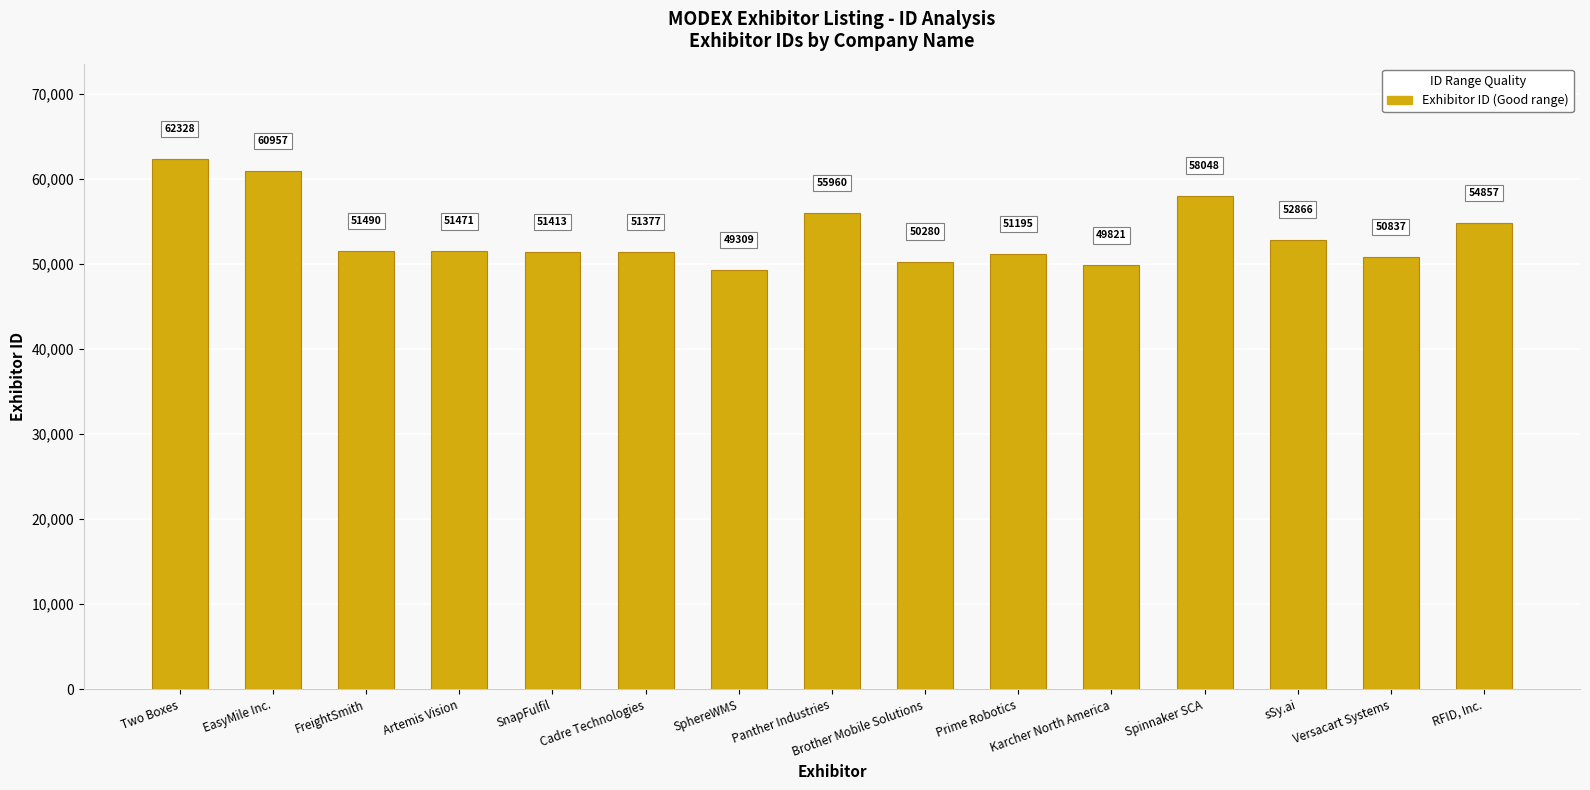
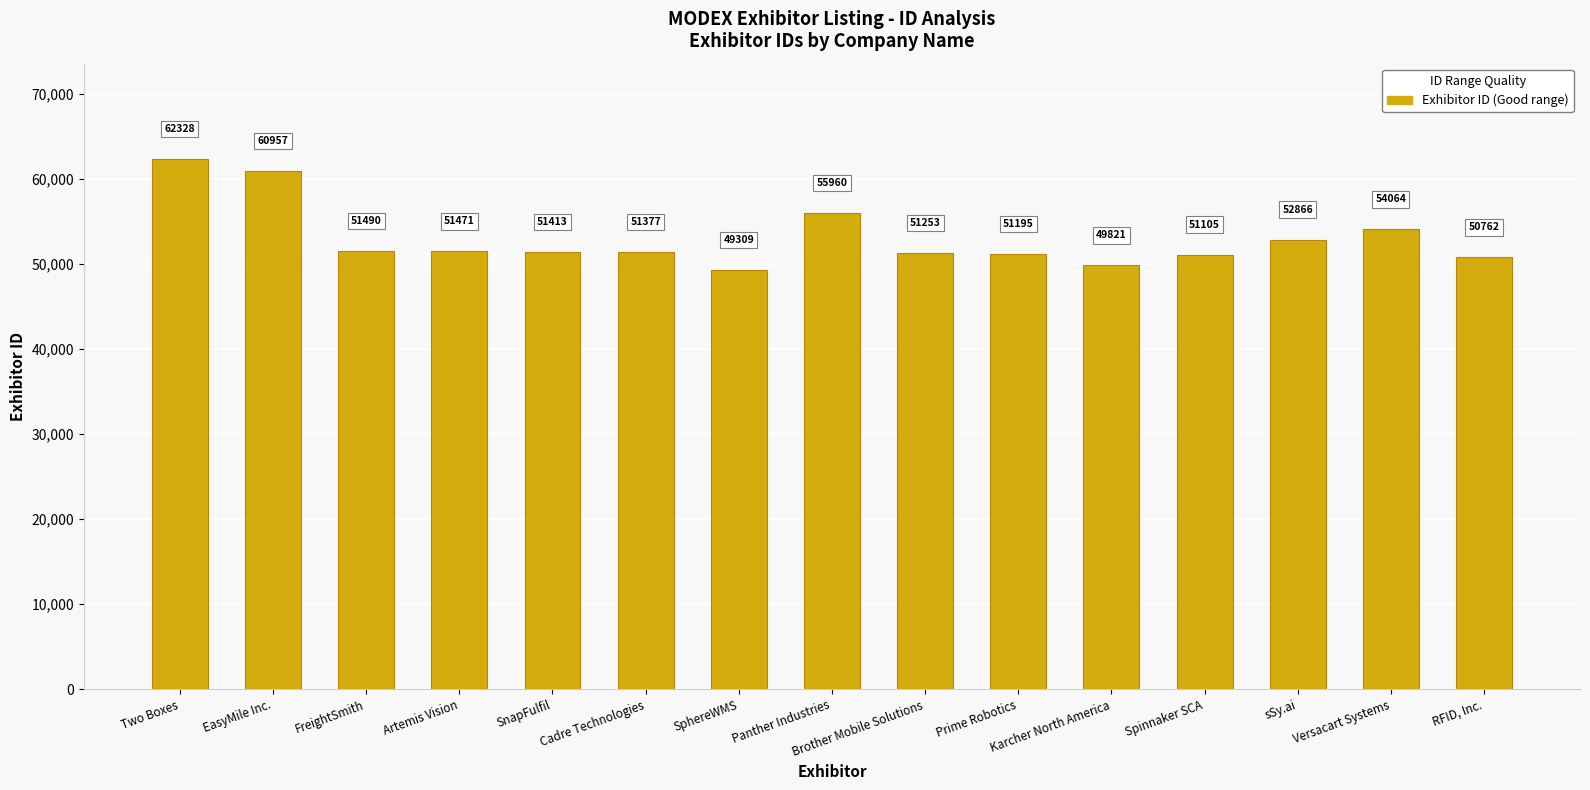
Brother Mobile Solutions: 50280 -> 51253
Spinnaker SCA: 58048 -> 51105
Versacart Systems: 50837 -> 54064
RFID, Inc.: 54857 -> 50762
